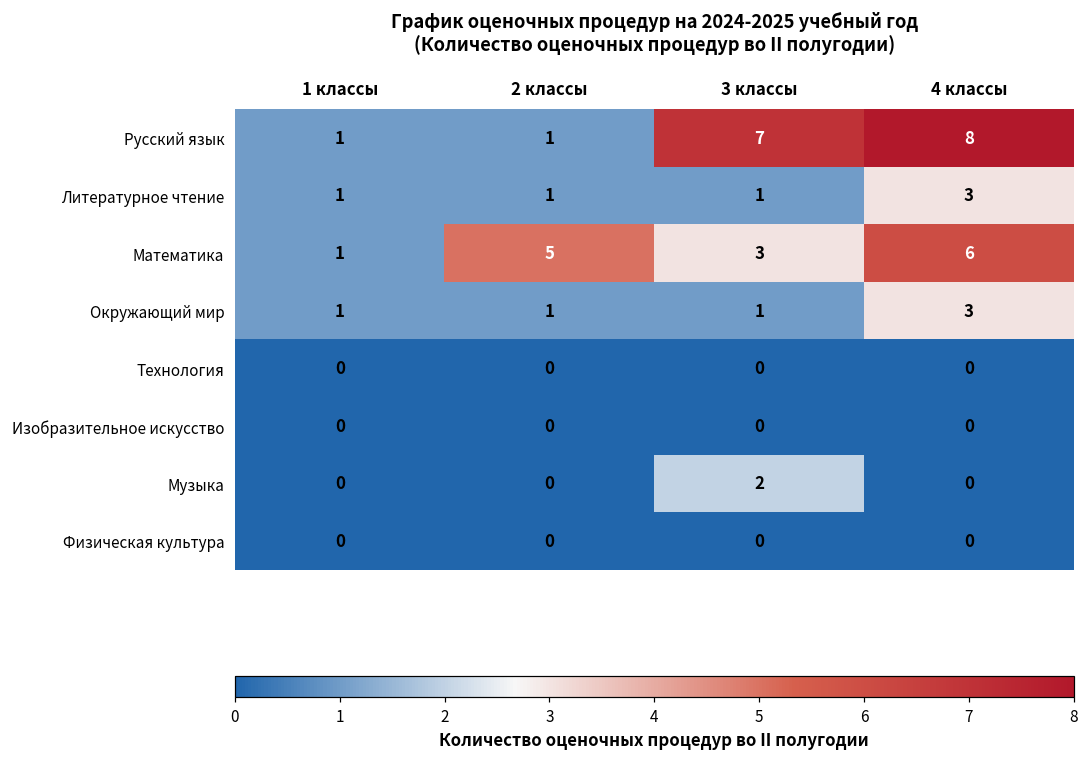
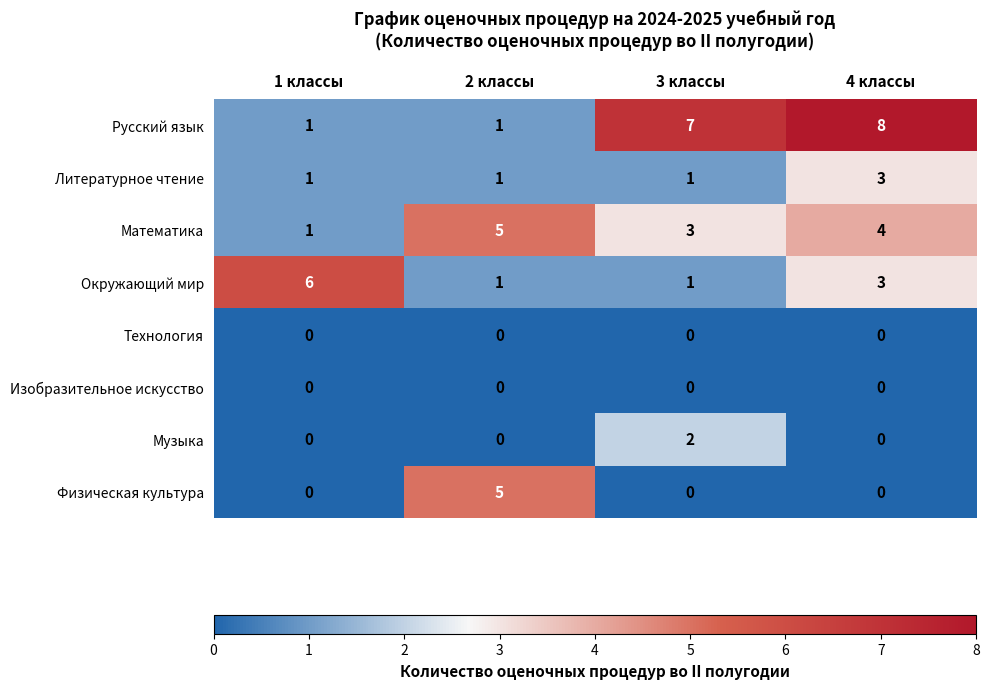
Математика, 4 классы: 6 -> 4
Окружающий мир, 1 классы: 1 -> 6
Физическая культура, 2 классы: 0 -> 5
